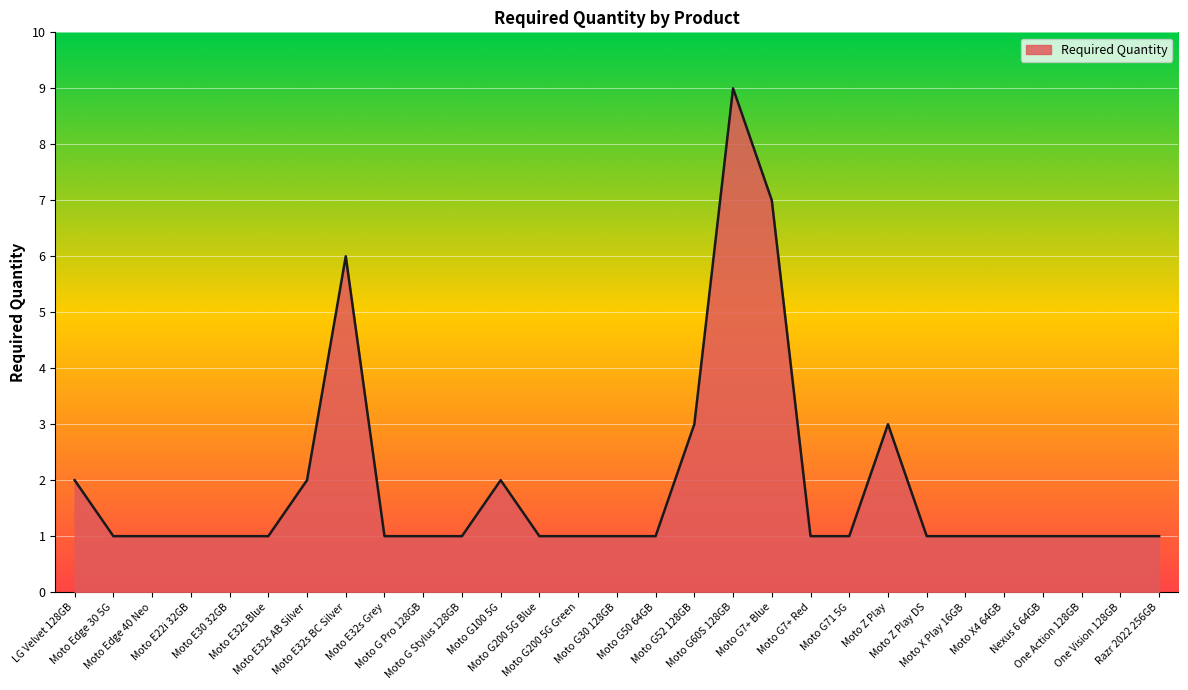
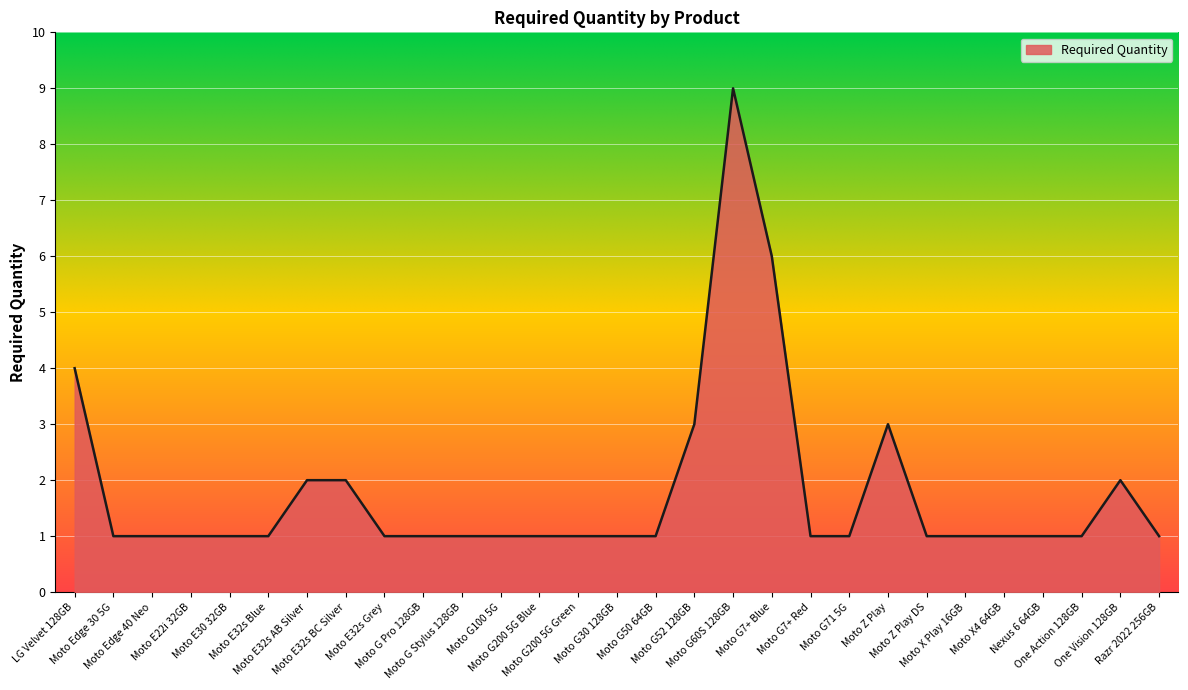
LG Velvet 128GB: 2 -> 4
Moto E32s BC Silver: 6 -> 2
Moto G100 5G: 2 -> 1
Moto G7+ Blue: 7 -> 6
One Vision 128GB: 1 -> 2
